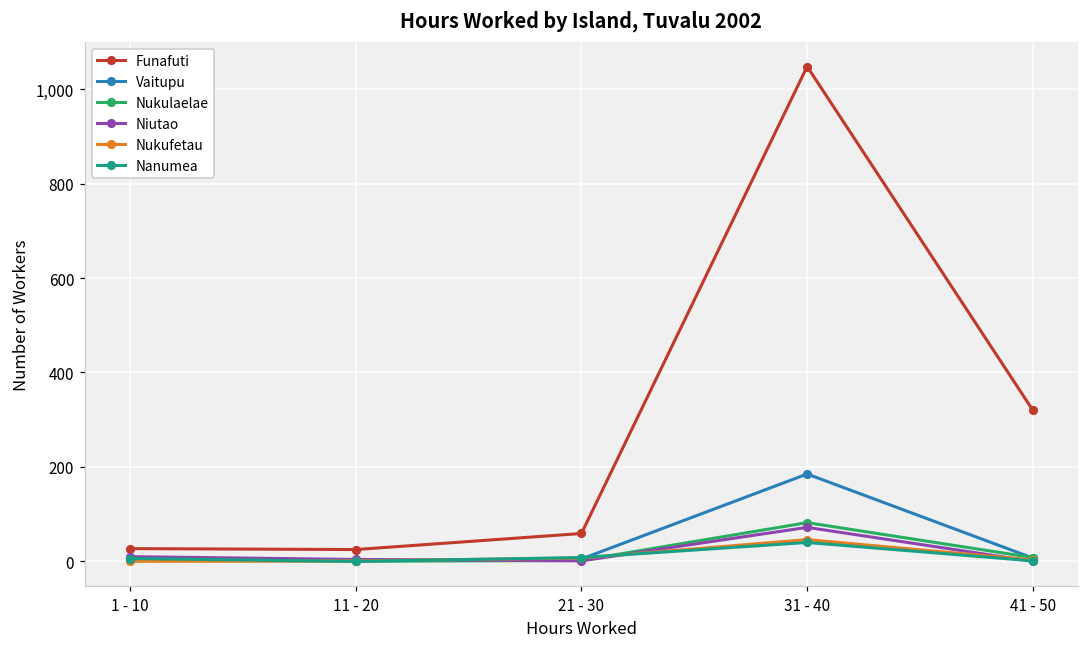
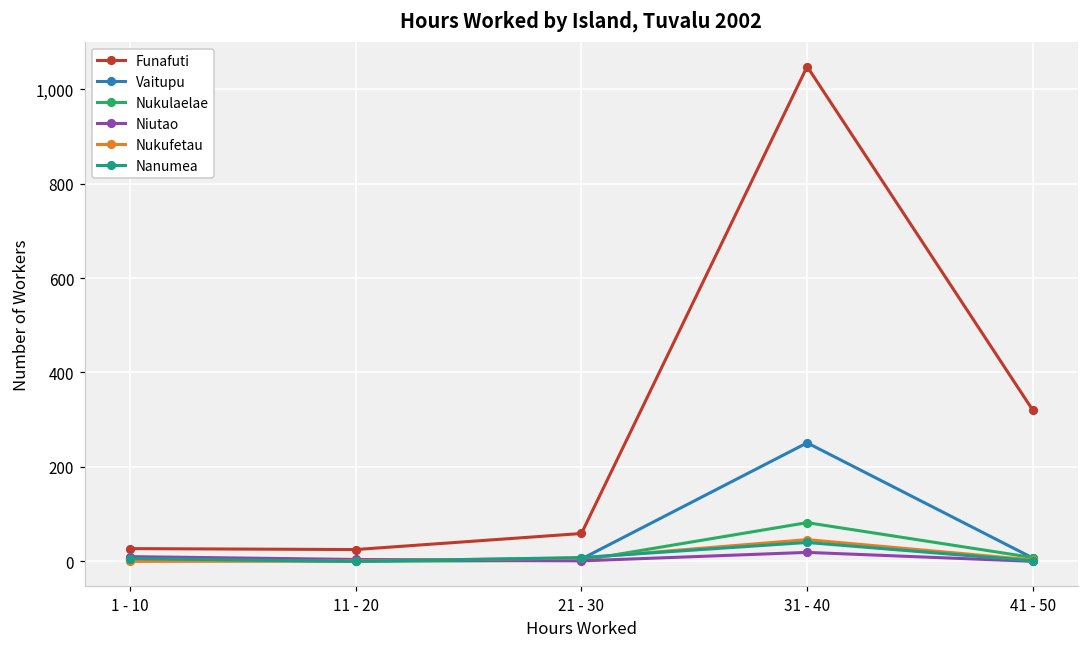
Vaitupu, 31 - 40: 190 -> 250
Niutao, 31 - 40: 70 -> 20
